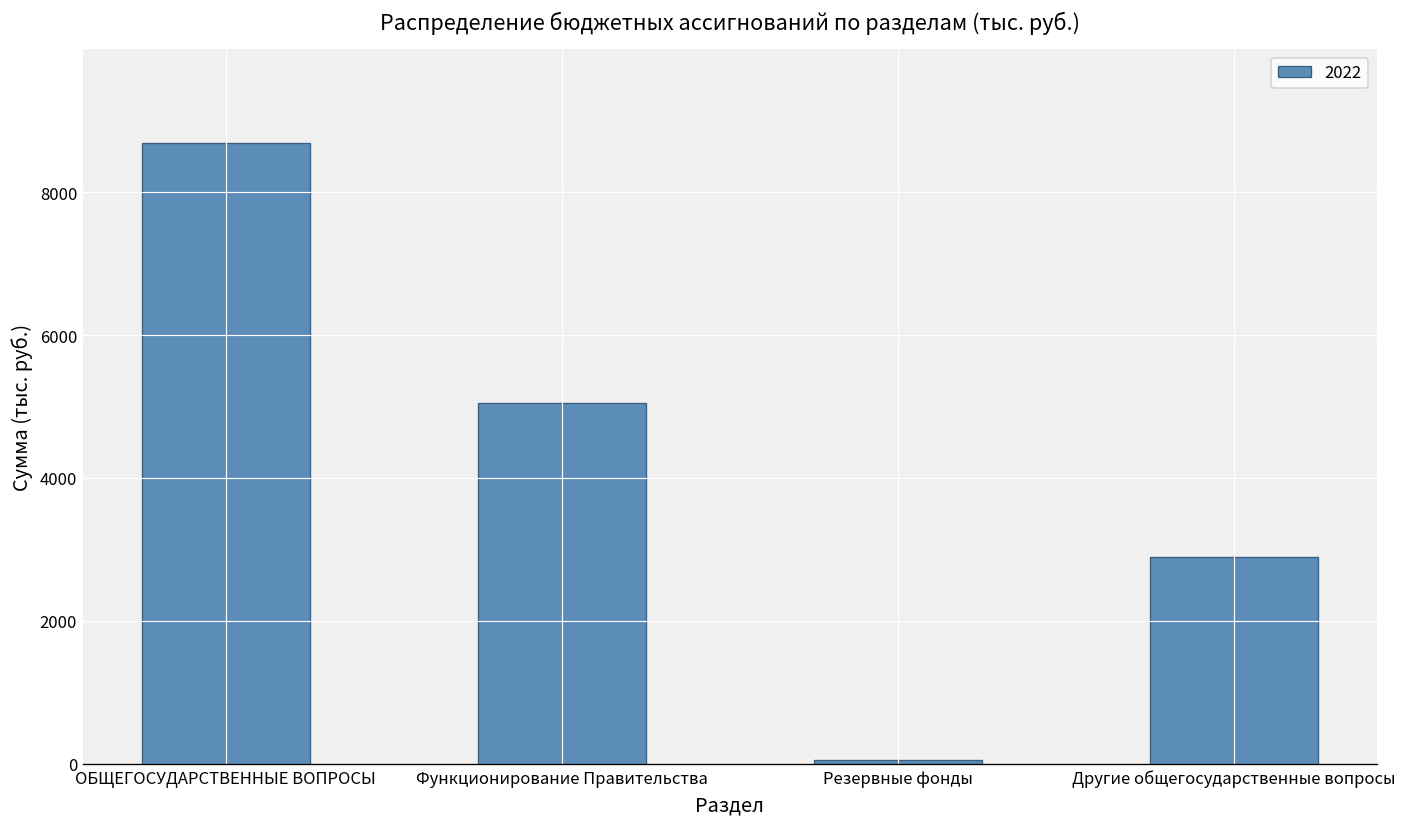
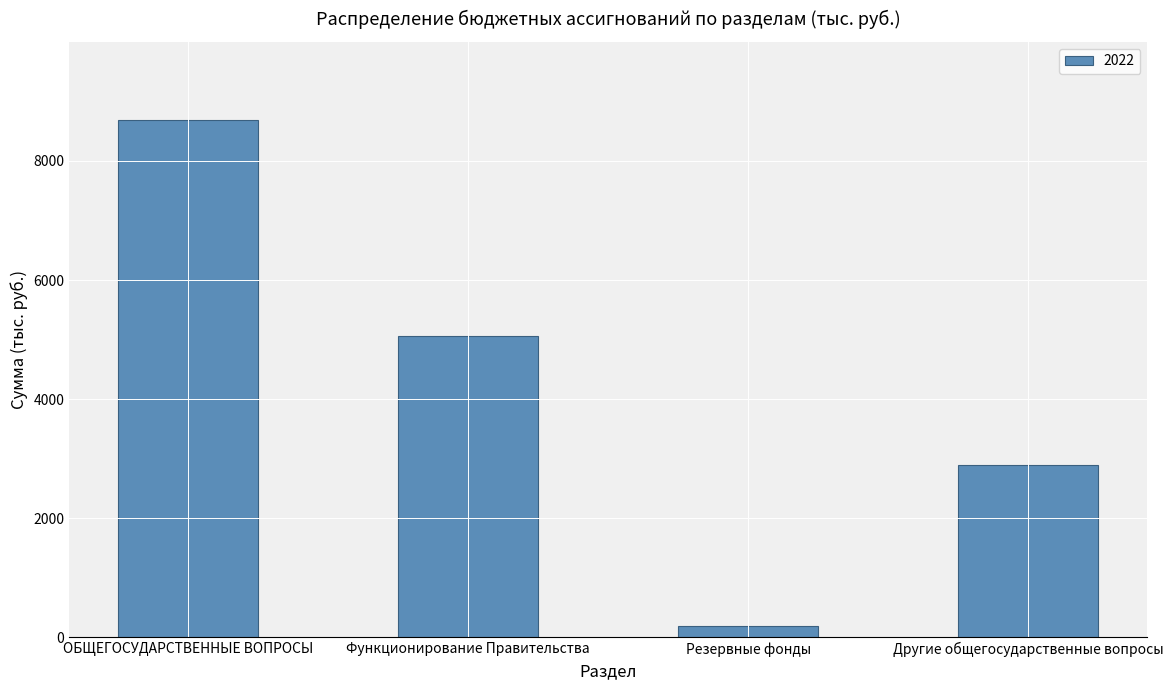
Резервные фонды: 100 -> 200
